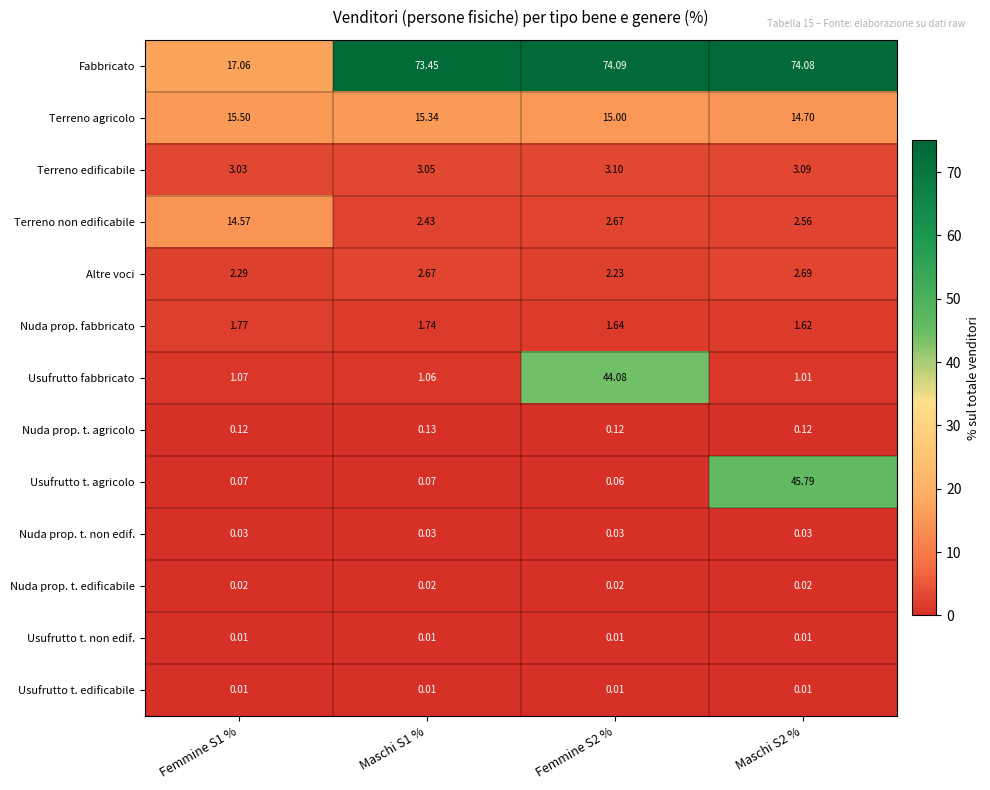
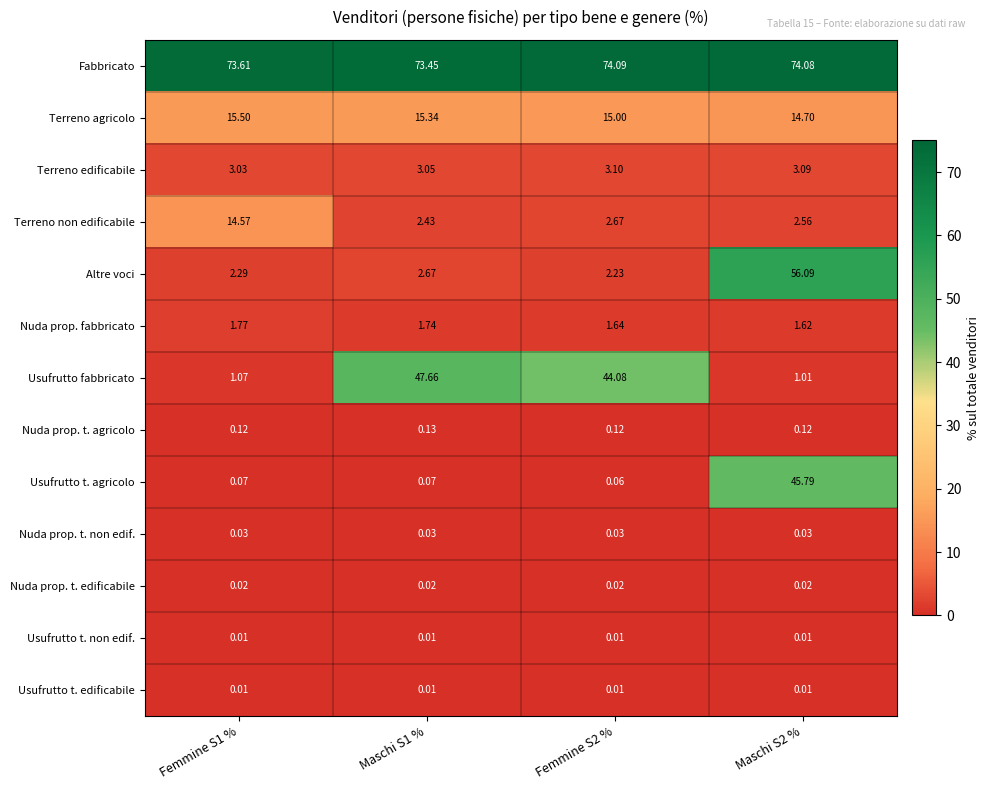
Fabbricato, Femmine S1 %: 17.06 -> 73.61
Altre voci, Maschi S2 %: 2.69 -> 56.09
Usufrutto fabbricato, Maschi S1 %: 1.06 -> 47.66
